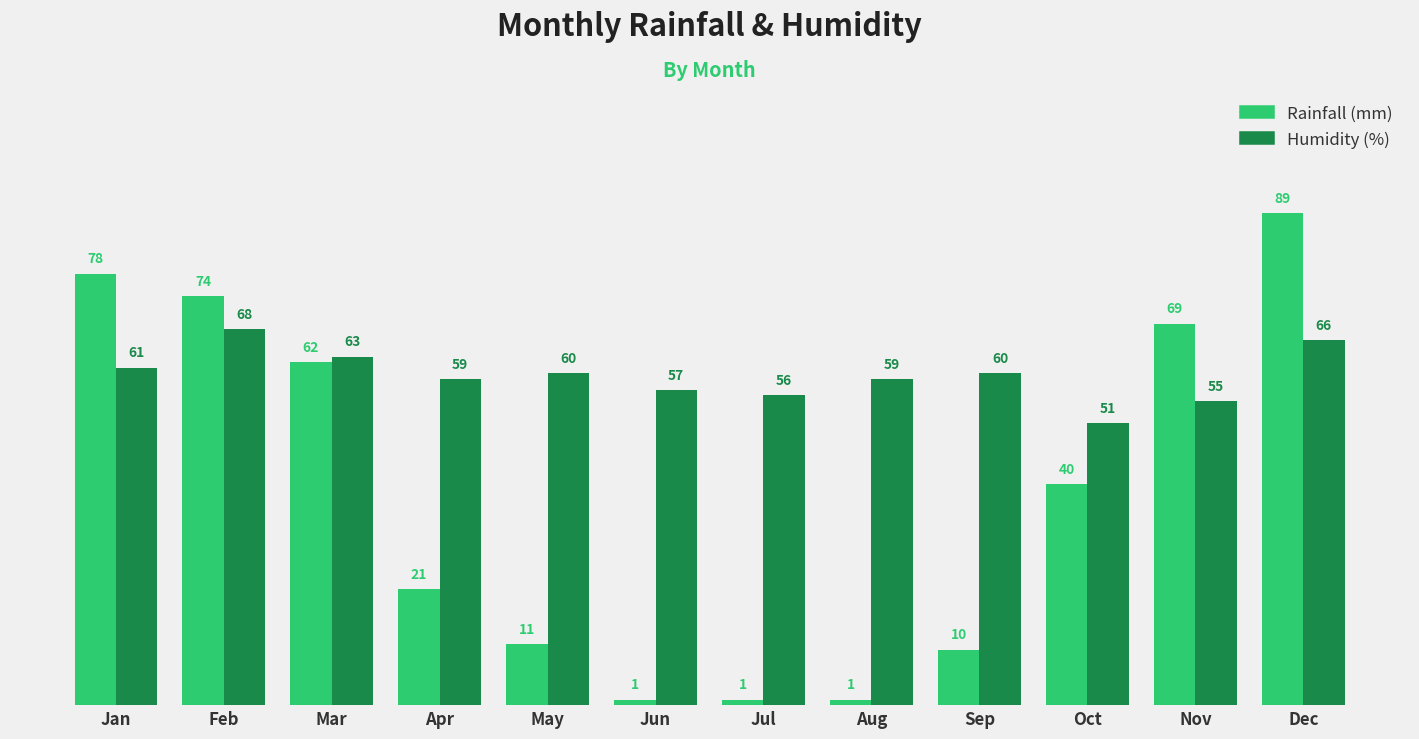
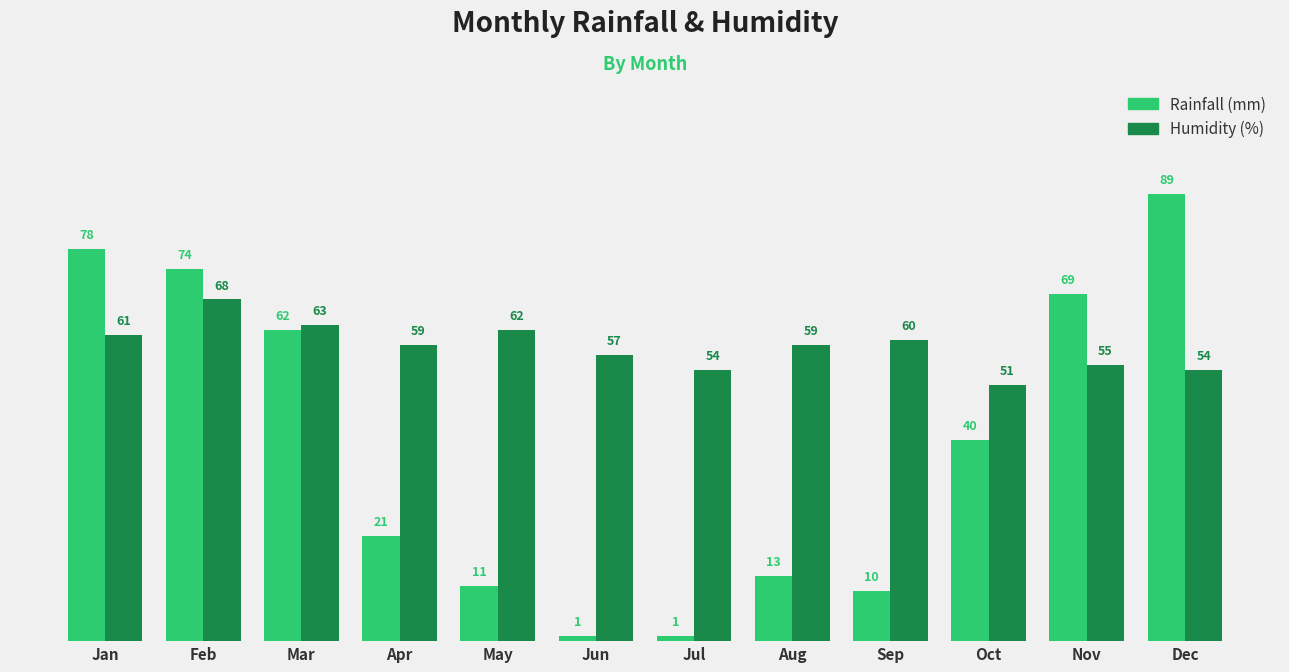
Humidity (%), May: 60 -> 62
Humidity (%), Jul: 56 -> 54
Rainfall (mm), Aug: 1 -> 13
Humidity (%), Dec: 66 -> 54
